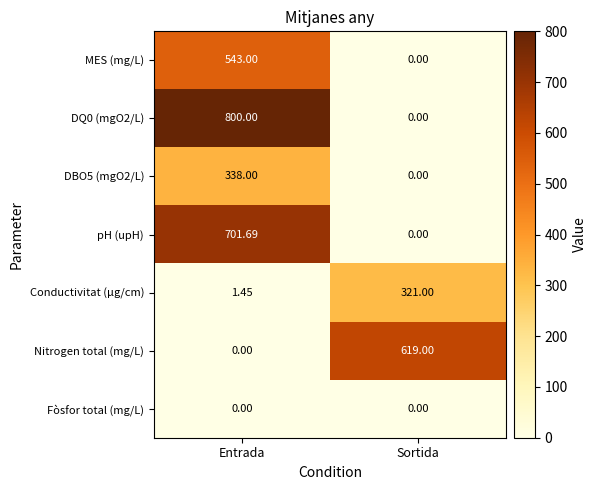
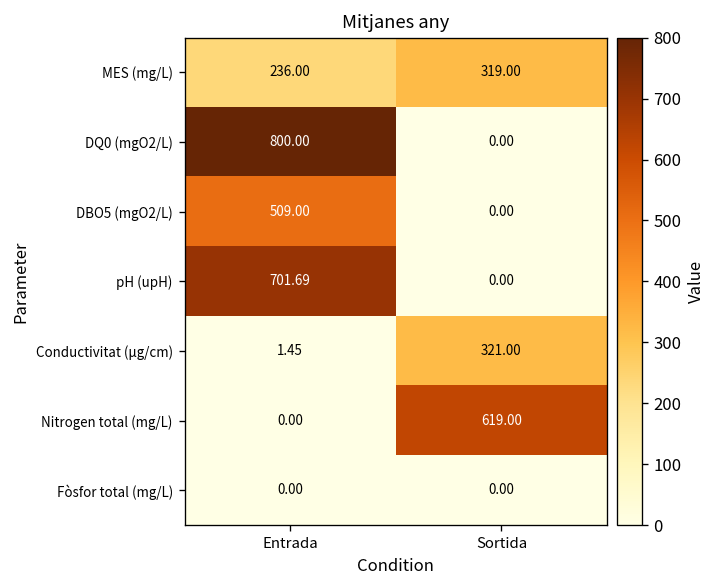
MES (mg/L), Entrada: 543.00 -> 236.00
MES (mg/L), Sortida: 0.00 -> 319.00
DBO5 (mgO2/L), Entrada: 338.00 -> 509.00
